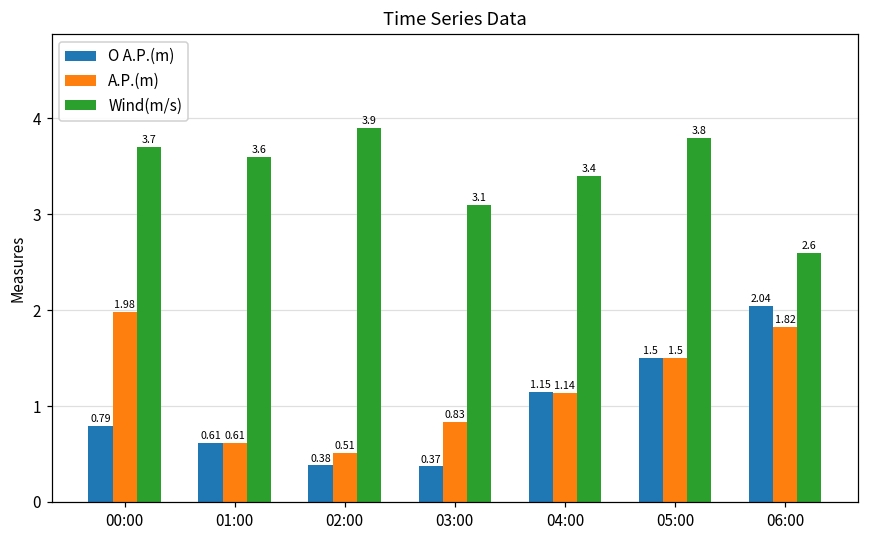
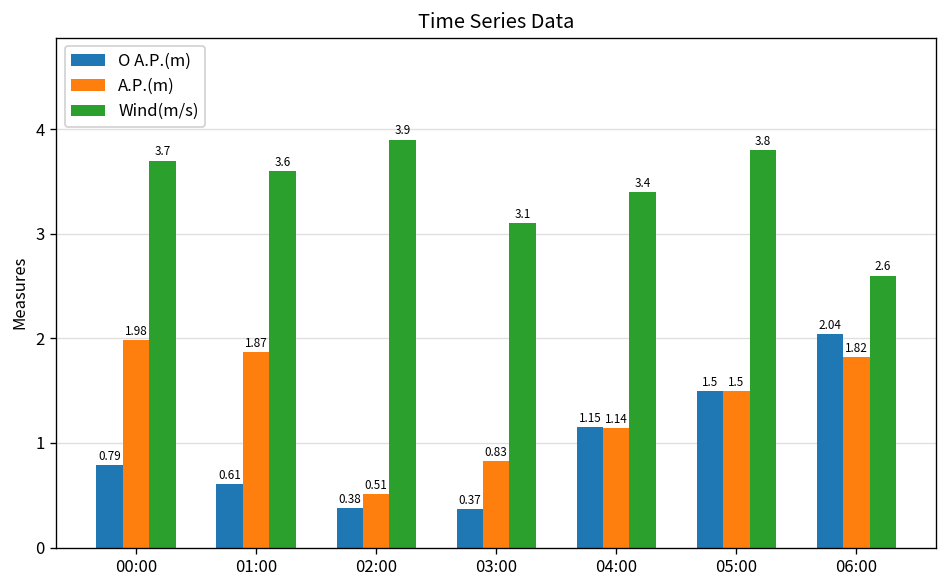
A.P.(m), 01:00: 0.61 -> 1.87
